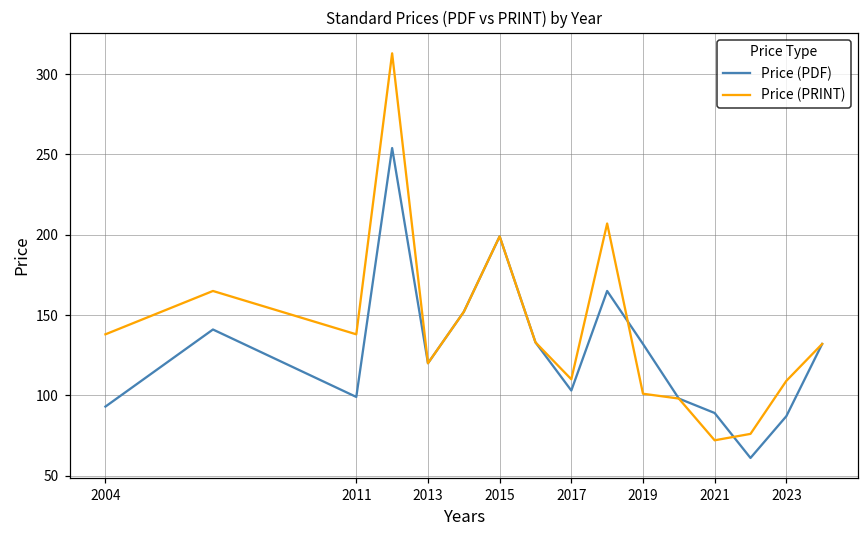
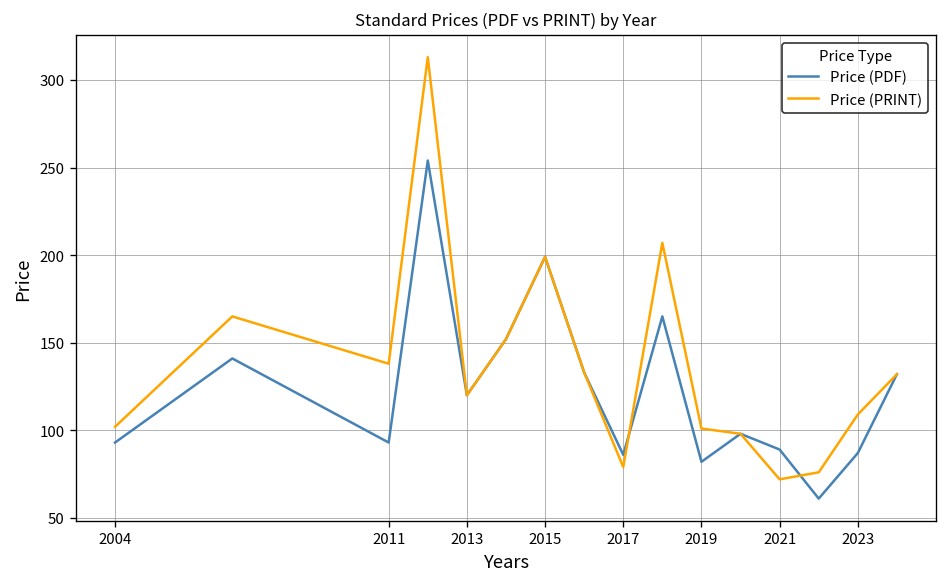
Price (PRINT), 2004: 138 -> 102
Price (PDF), 2011: 99 -> 93
Price (PDF), 2017: 103 -> 86
Price (PRINT), 2017: 110 -> 79
Price (PDF), 2019: 132 -> 82
